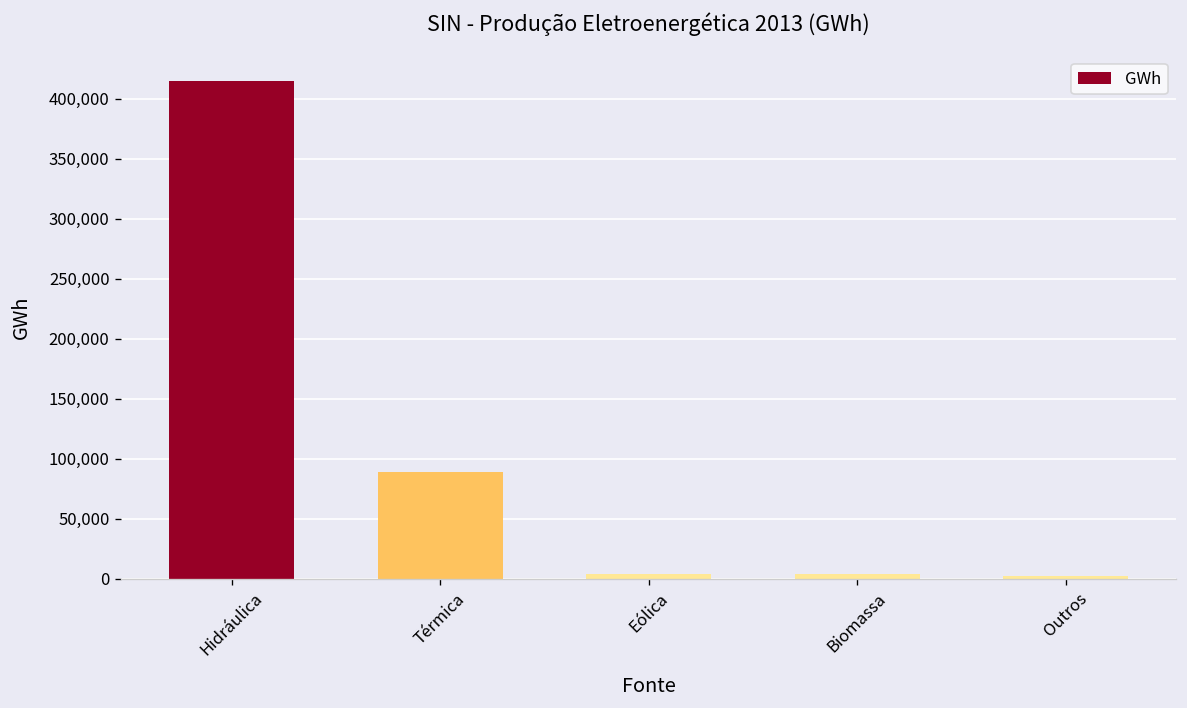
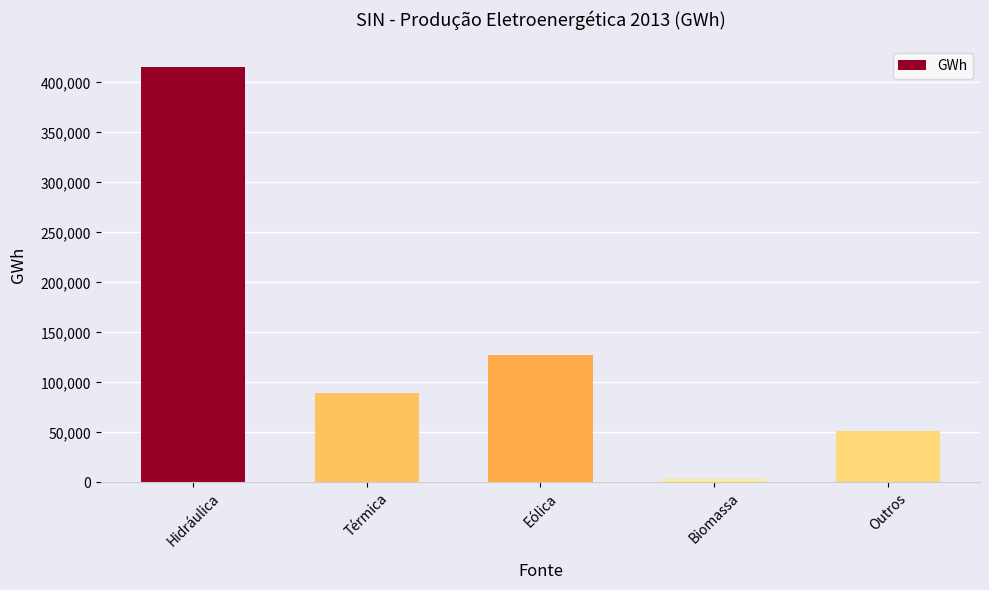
Eólica: 0 -> 130,000
Outros: 0 -> 50,000
